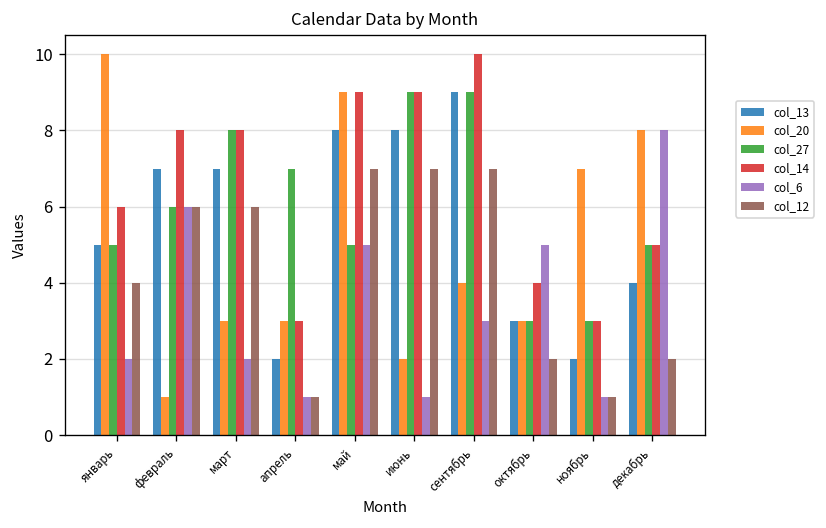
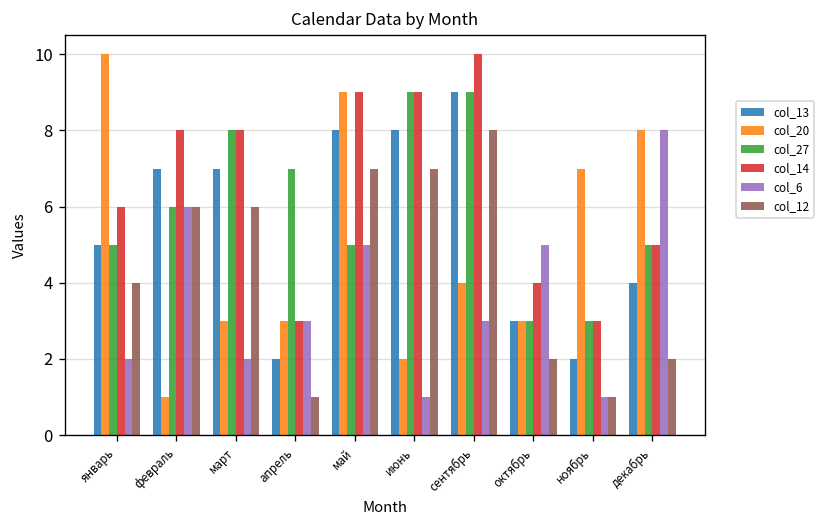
col_6, апрель: 1 -> 3
col_12, сентябрь: 7 -> 8
